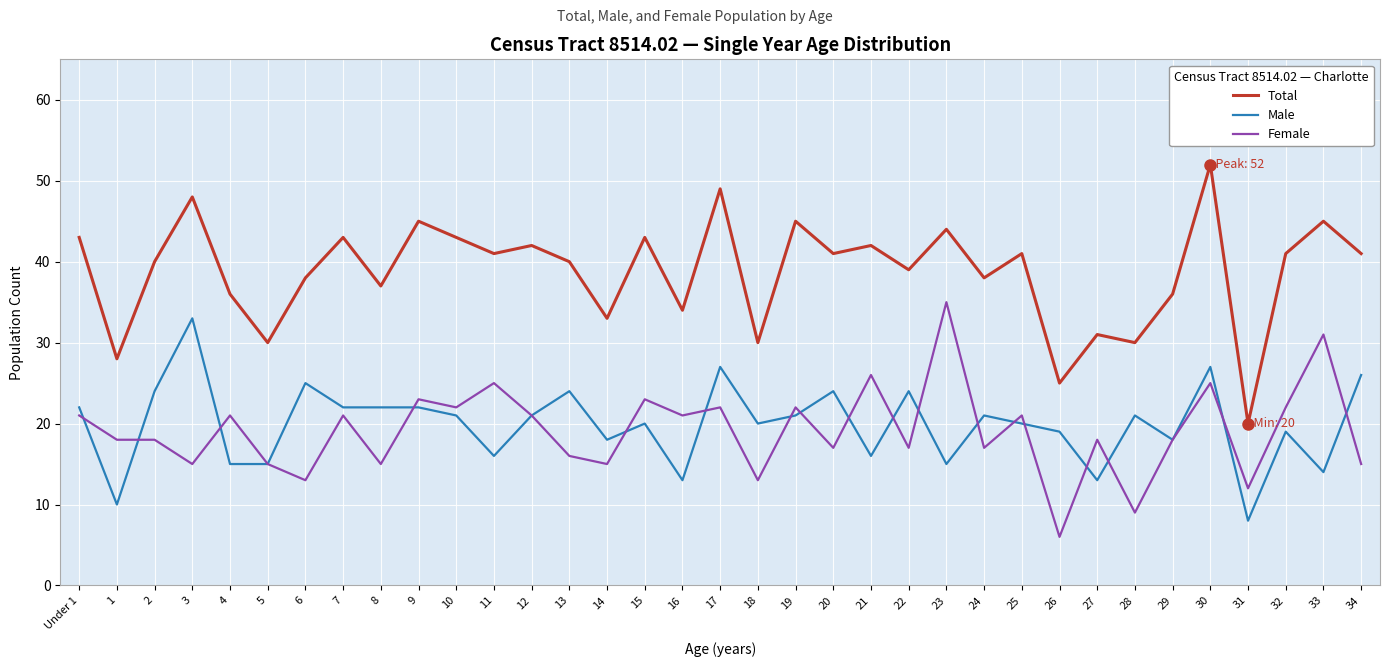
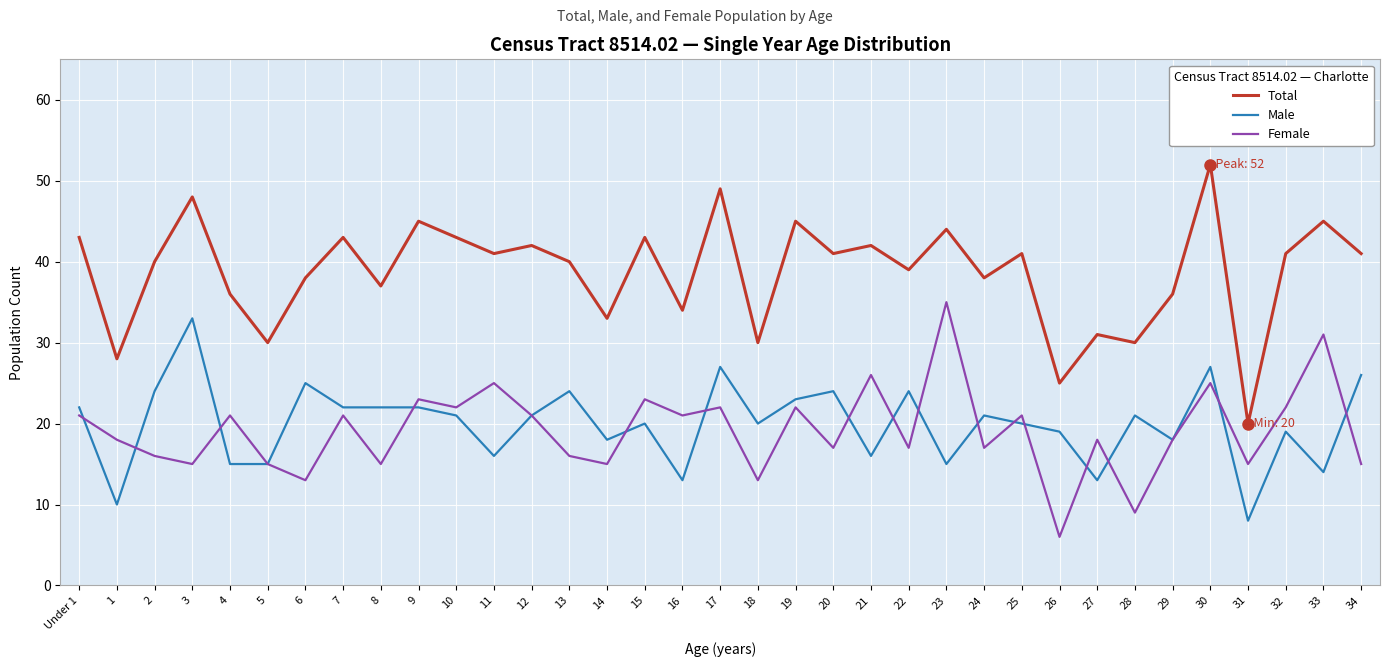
Female, 2: 18 -> 16
Male, 19: 21 -> 23
Female, 31: 12 -> 15
